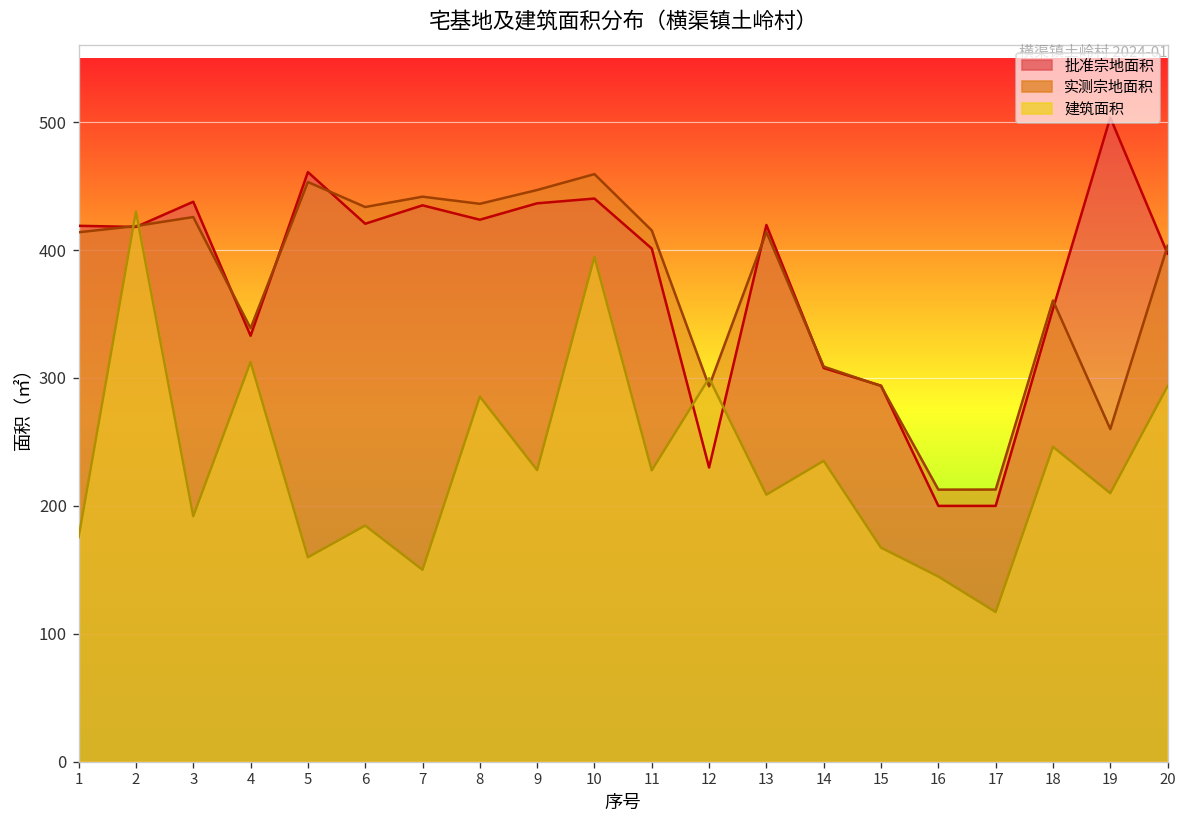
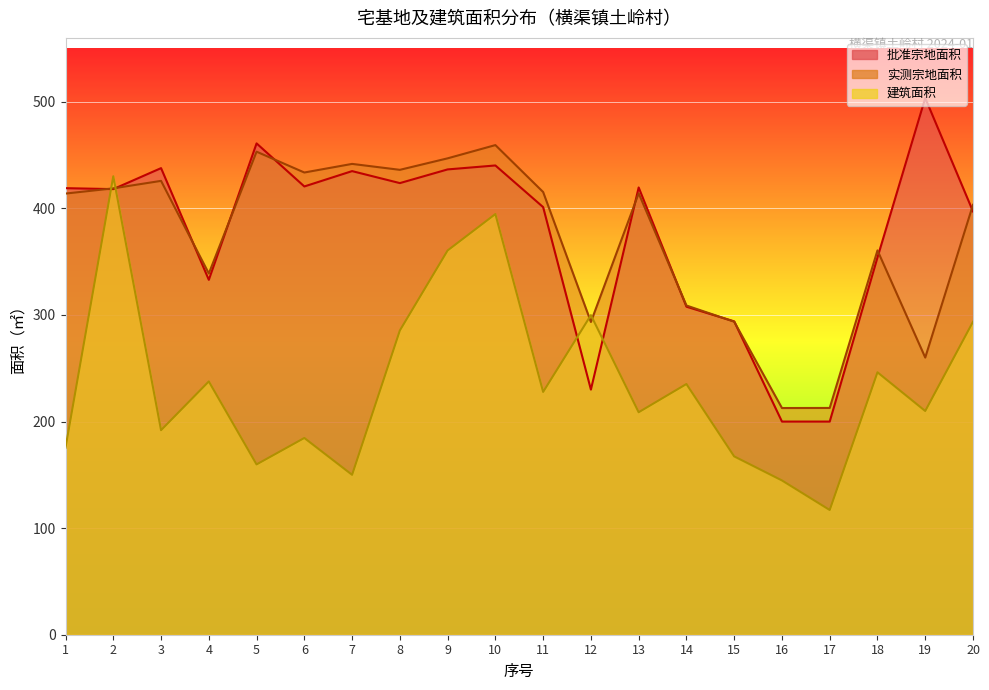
建筑面积, 4: 313 -> 238
建筑面积, 9: 228 -> 361
